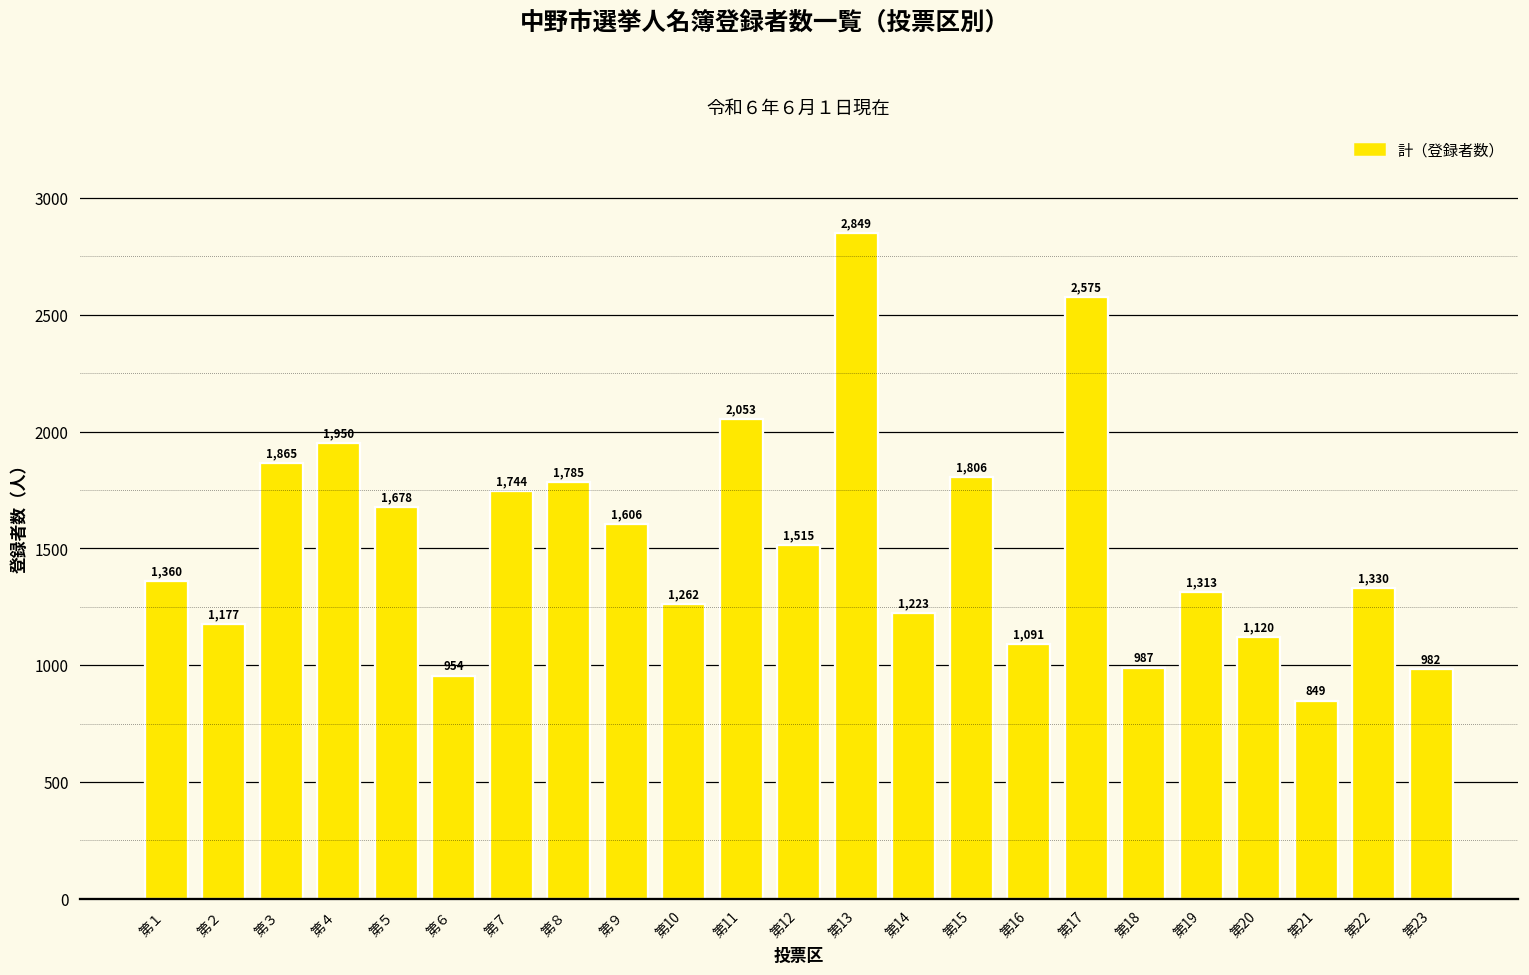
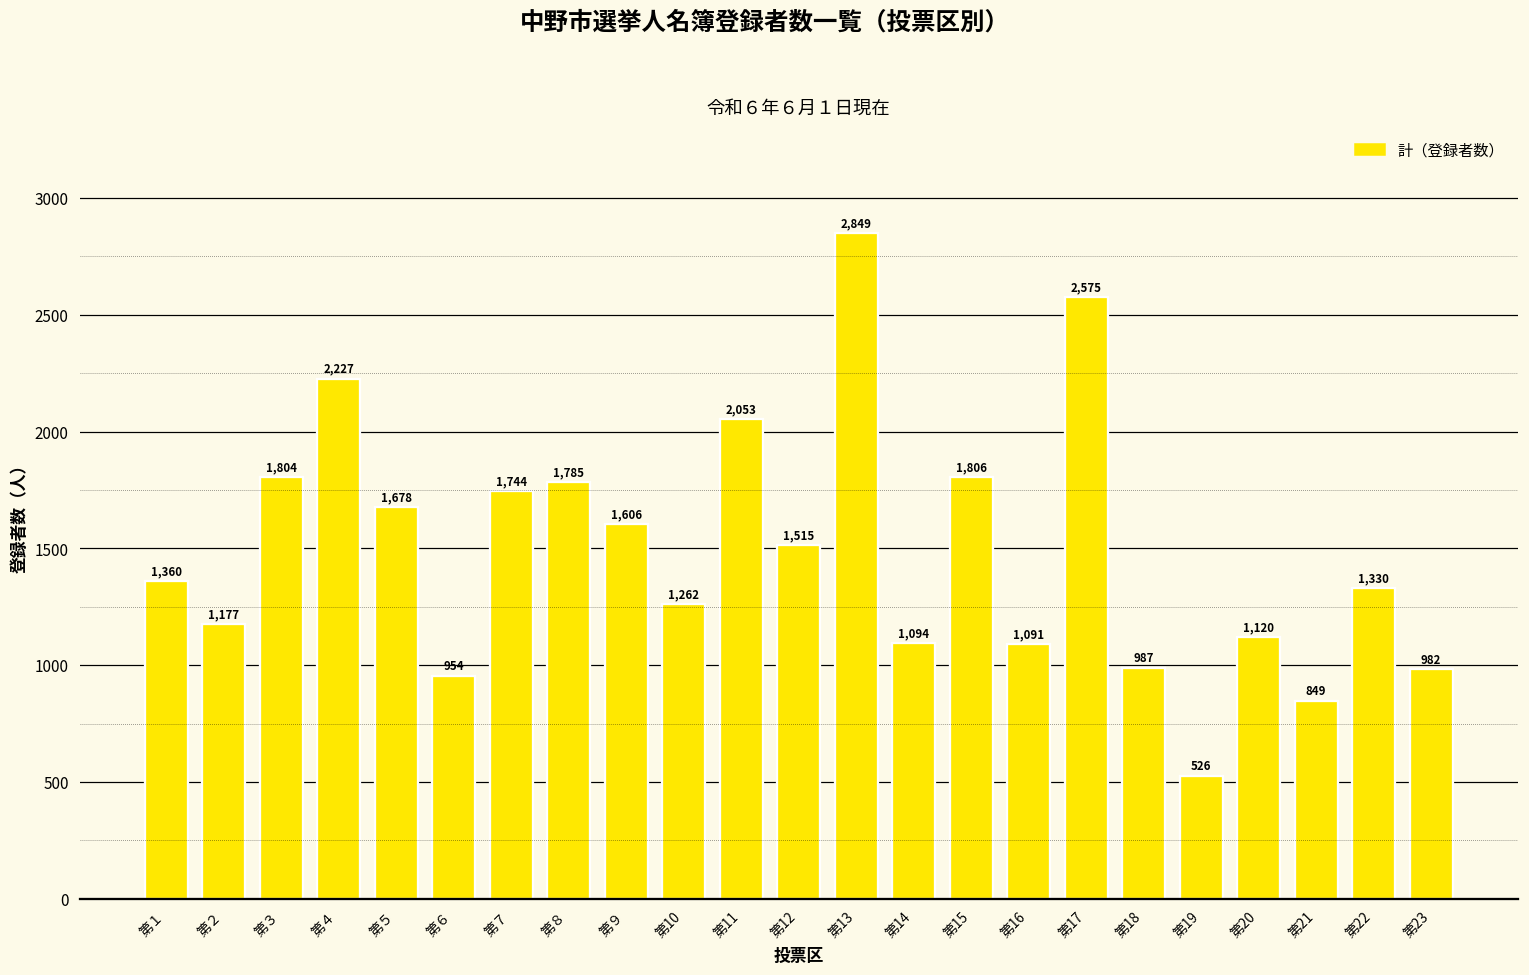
第３: 1,865 -> 1,804
第４: 1,950 -> 2,227
第14: 1,223 -> 1,094
第19: 1,313 -> 526
